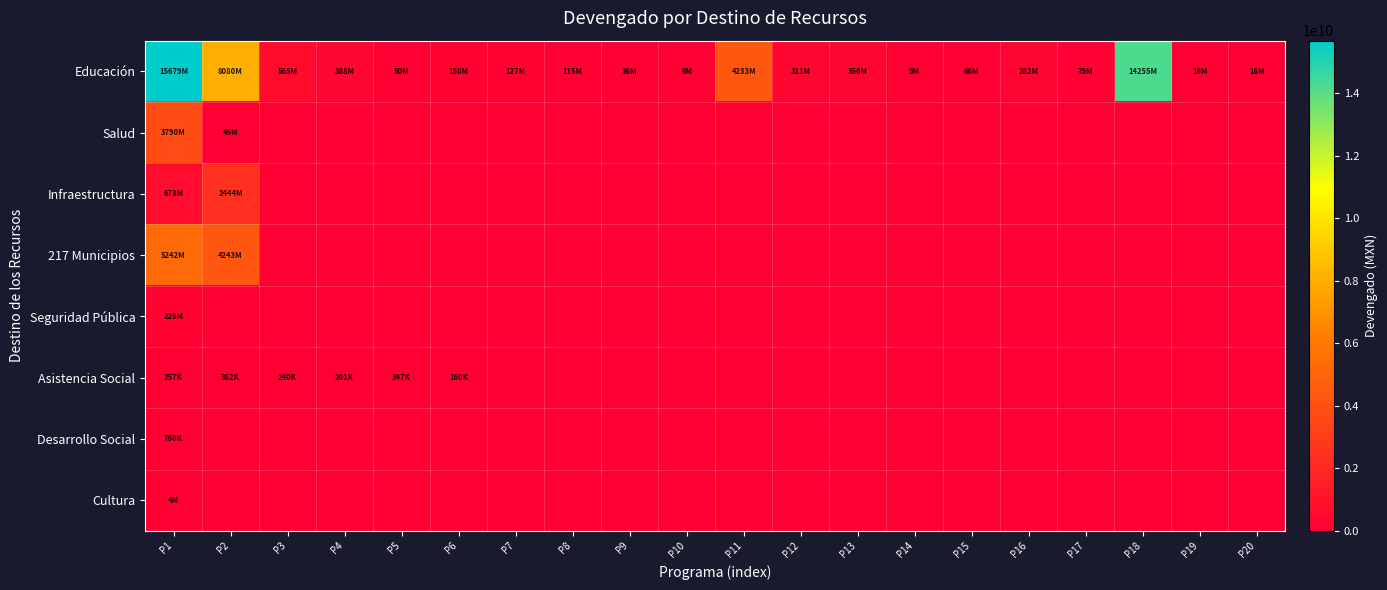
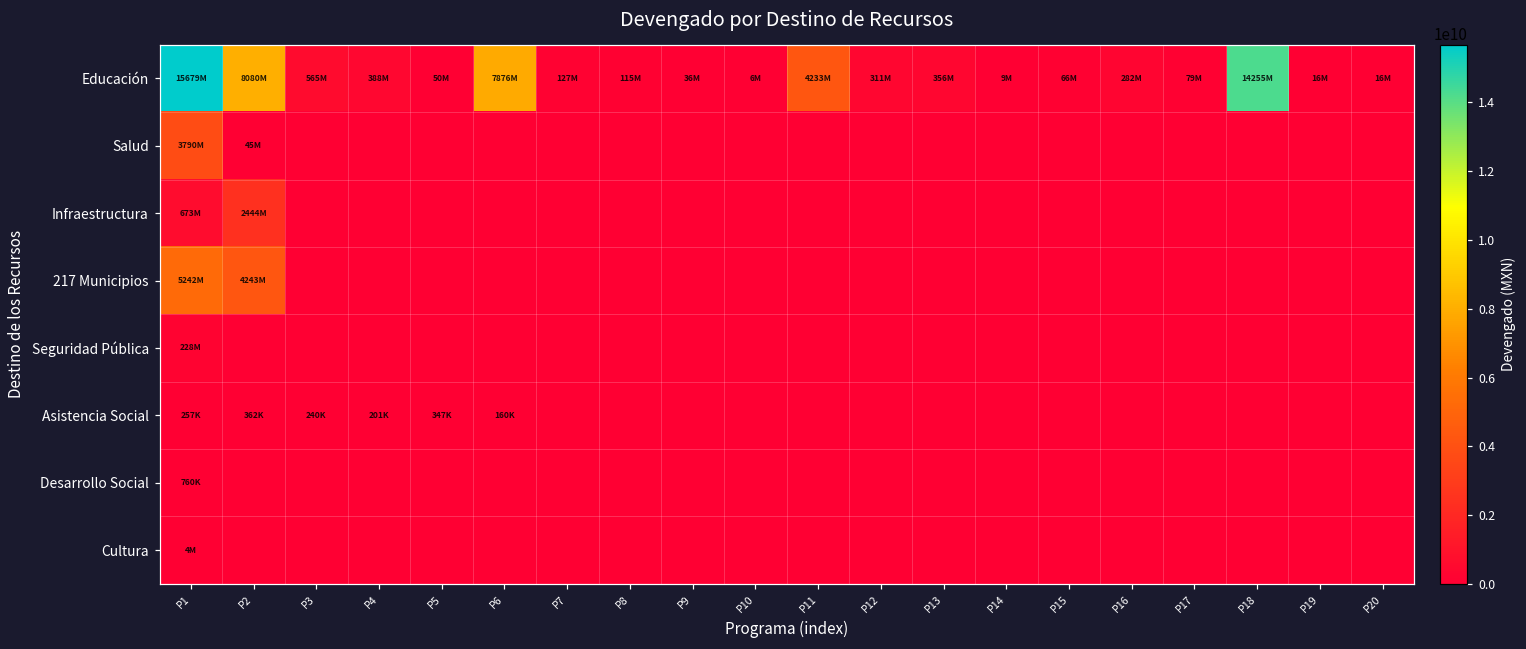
Educación, P6: 156M -> 7876M
